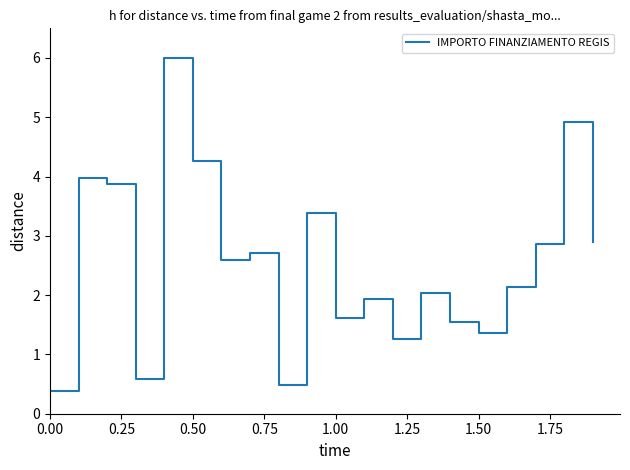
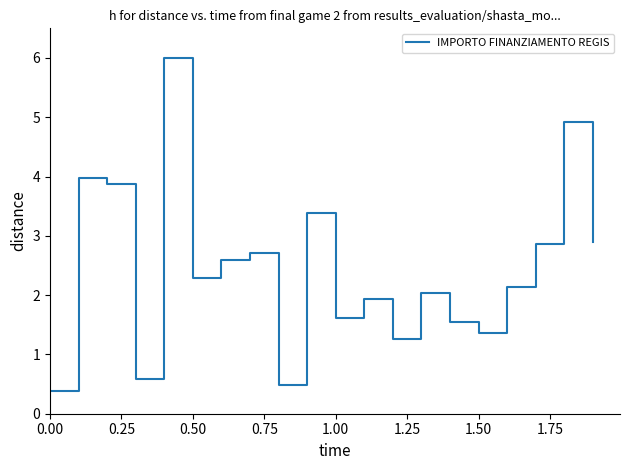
0.50: 4.3 -> 2.3
